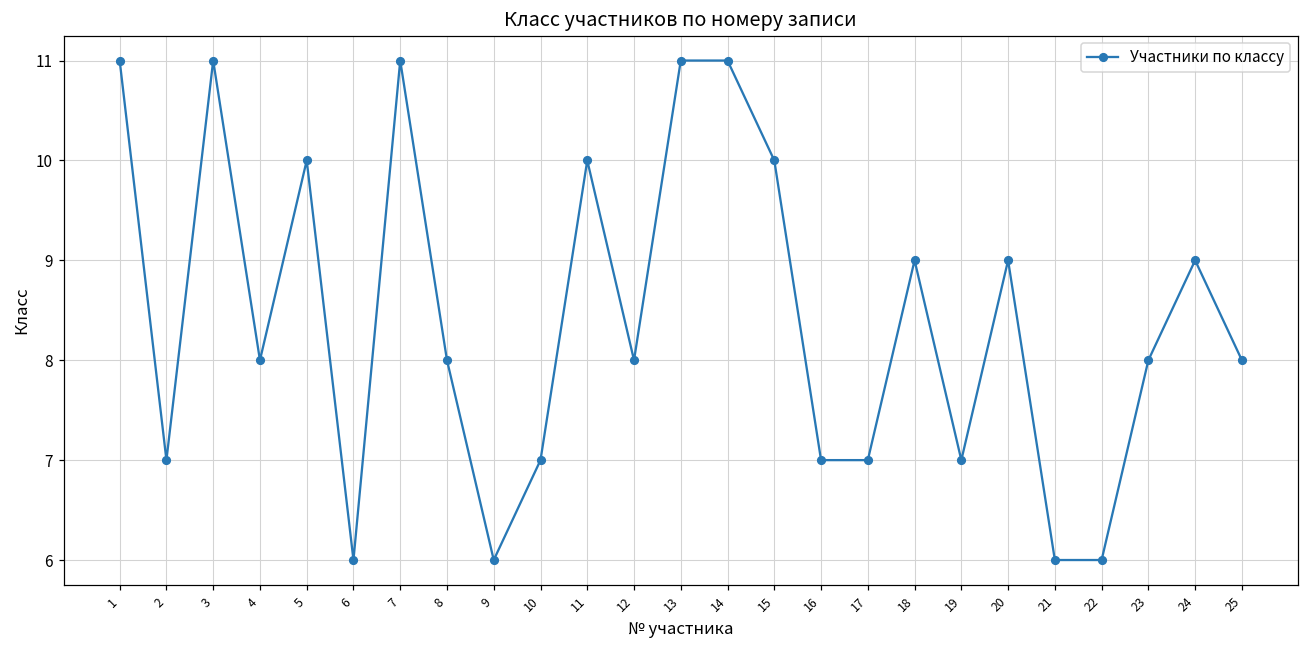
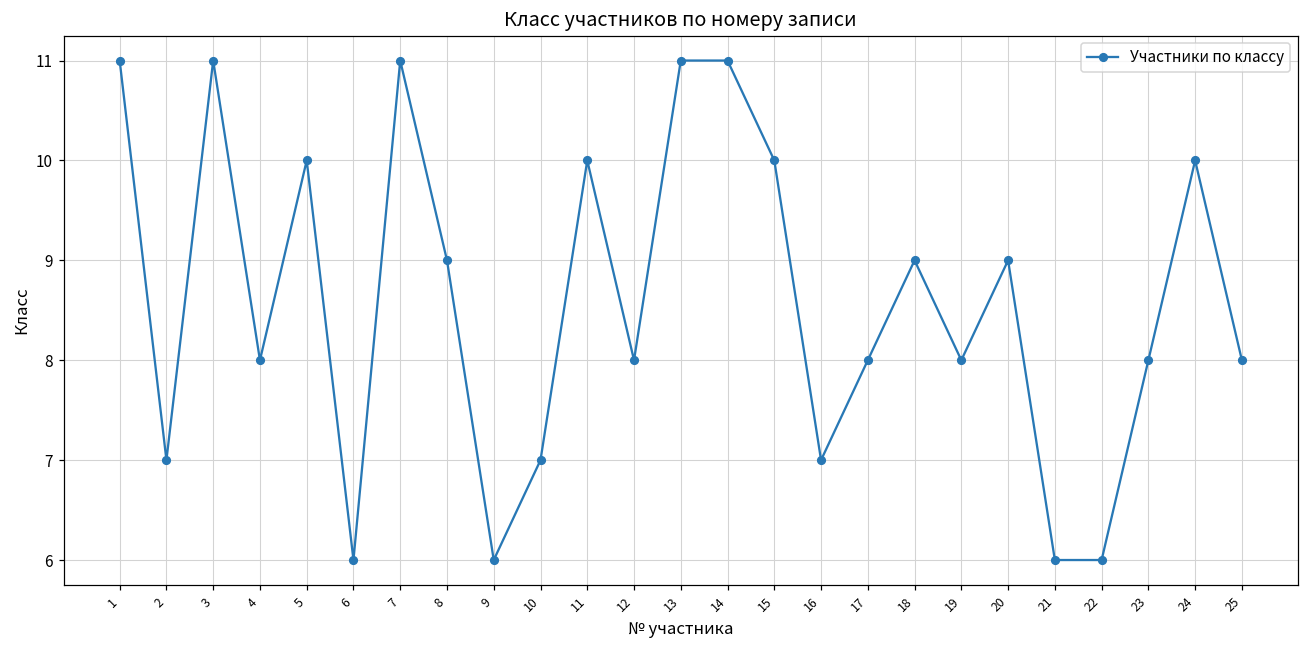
8: 8 -> 9
17: 7 -> 8
19: 7 -> 8
24: 9 -> 10
